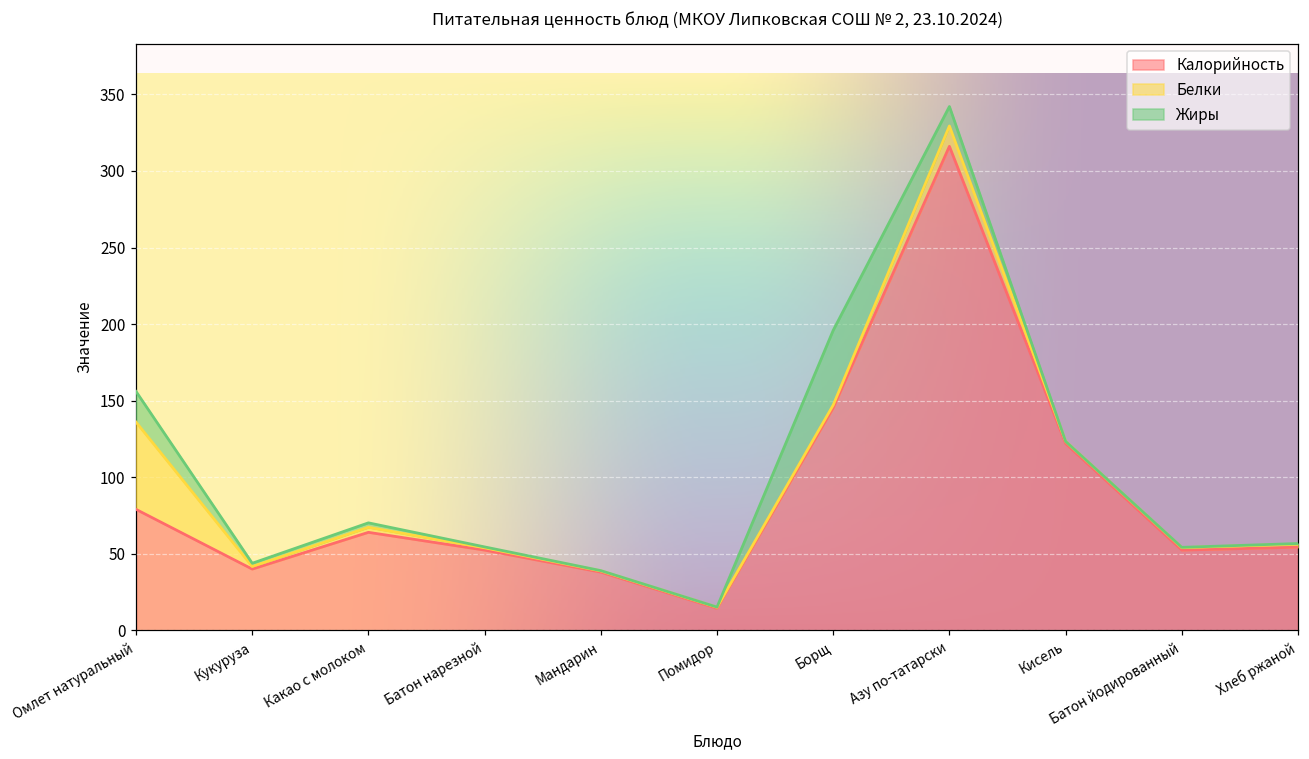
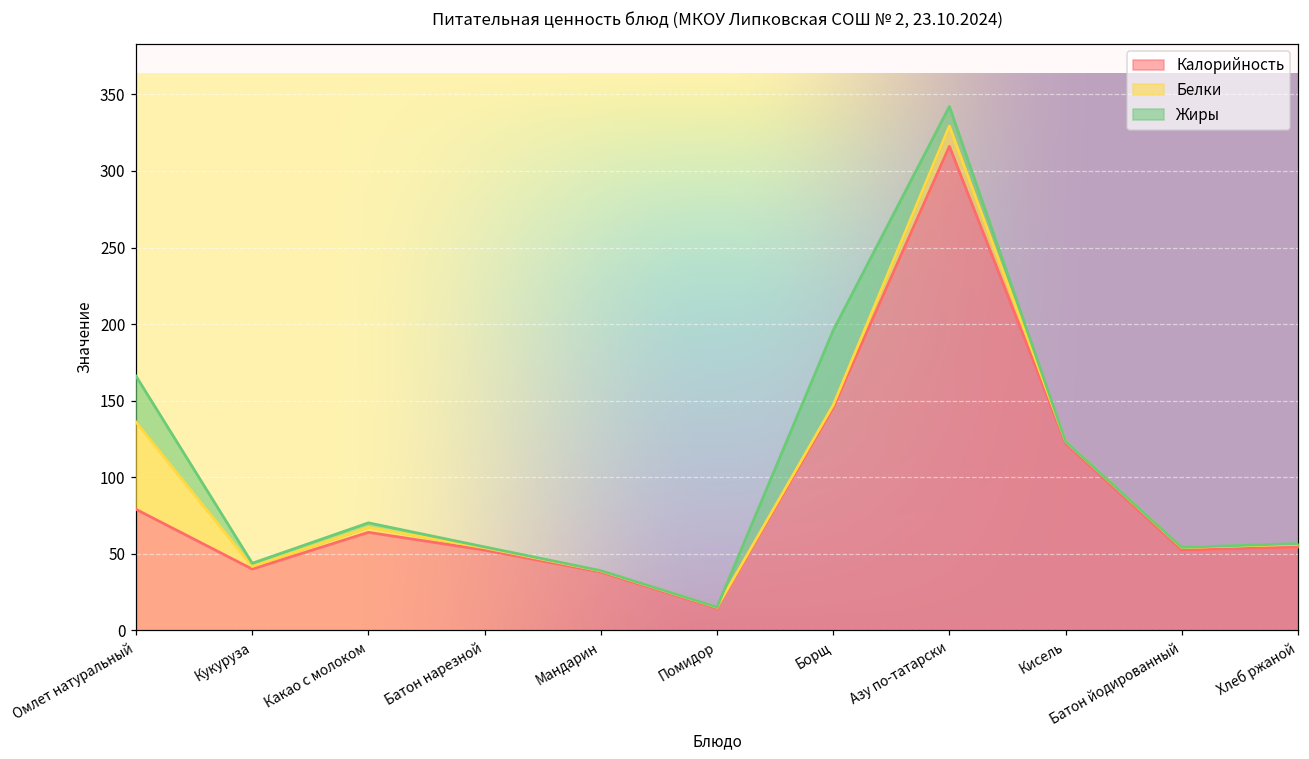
Жиры, Омлет натуральный: 20 -> 30
